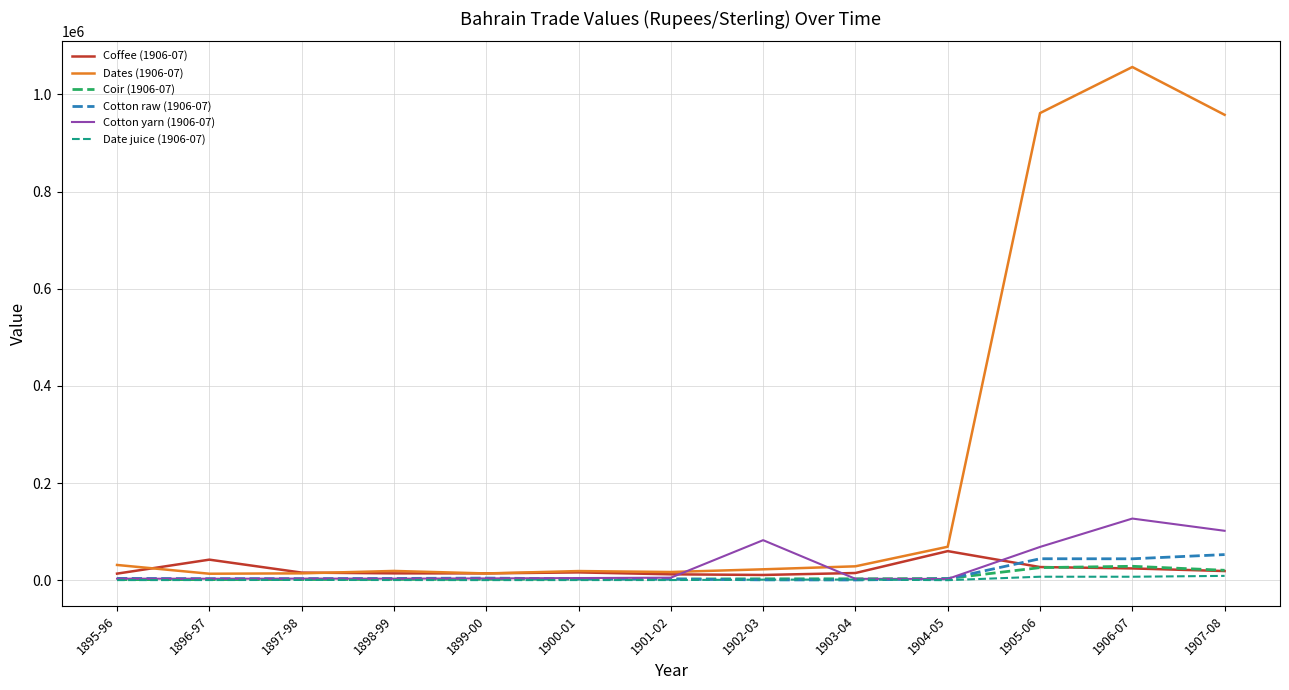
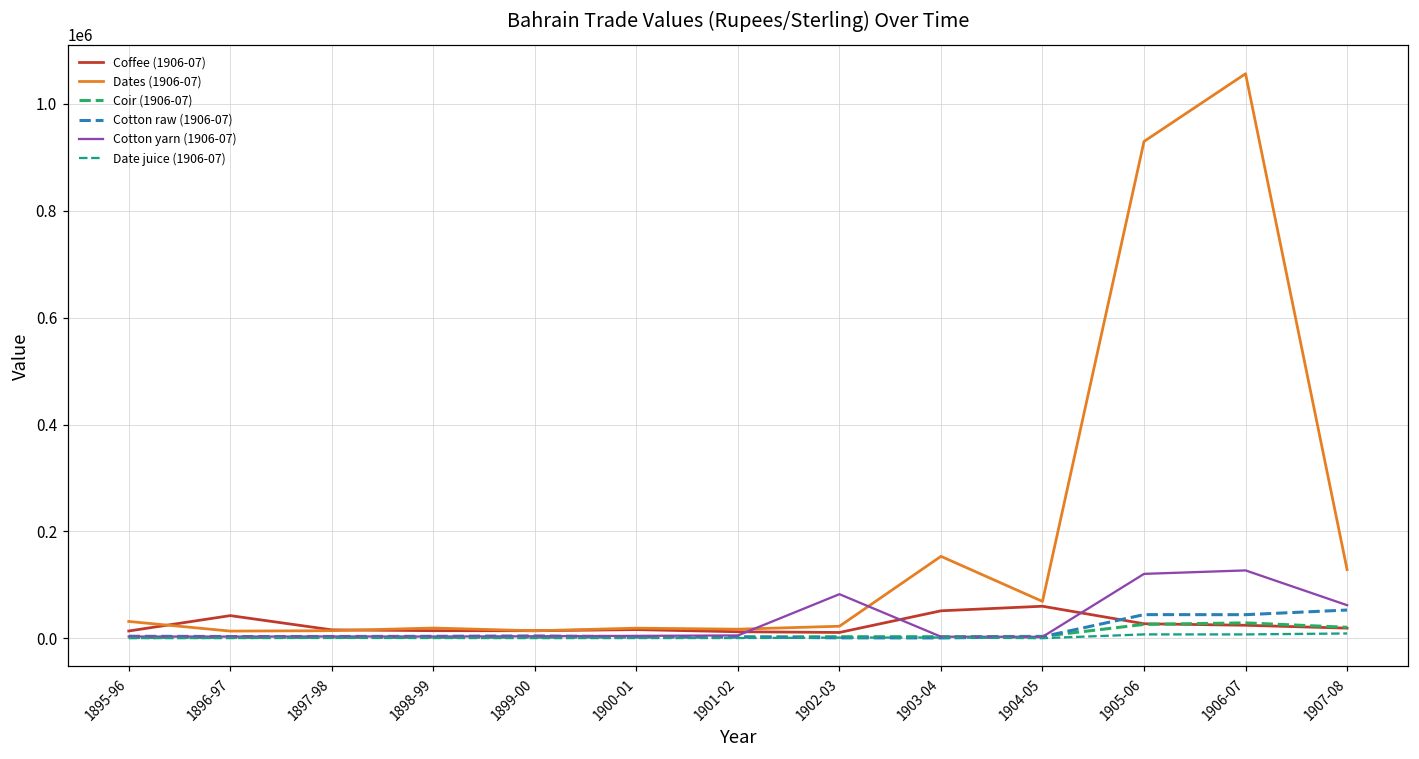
Coffee (1906-07), 1903-04: 20000 -> 50000
Dates (1906-07), 1903-04: 30000 -> 150000
Dates (1906-07), 1905-06: 960000 -> 930000
Cotton yarn (1906-07), 1905-06: 70000 -> 120000
Dates (1906-07), 1907-08: 960000 -> 130000
Cotton yarn (1906-07), 1907-08: 100000 -> 60000
